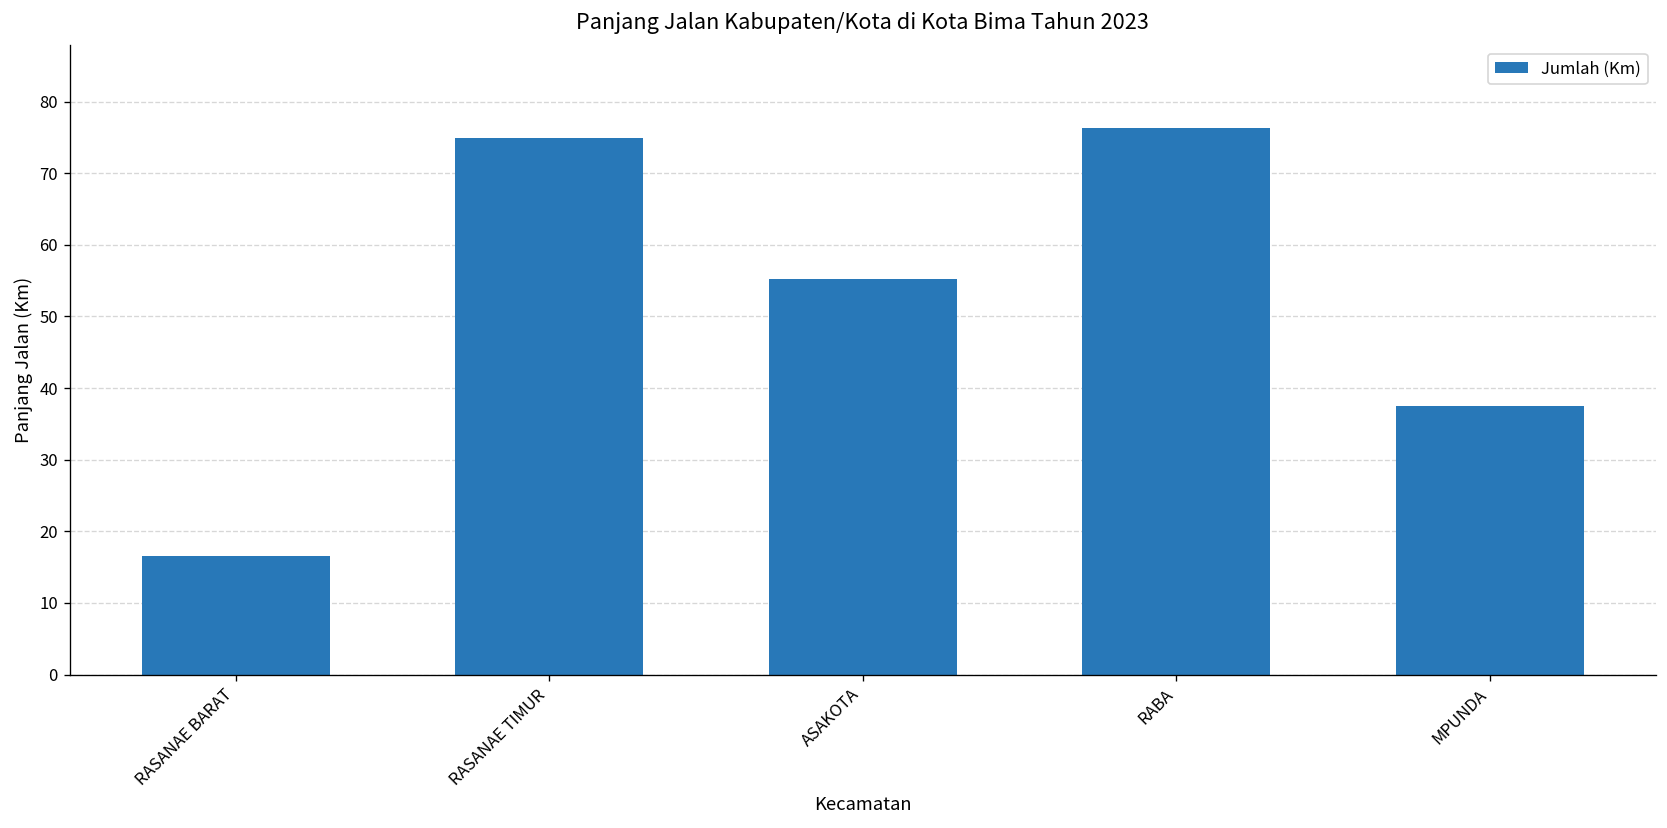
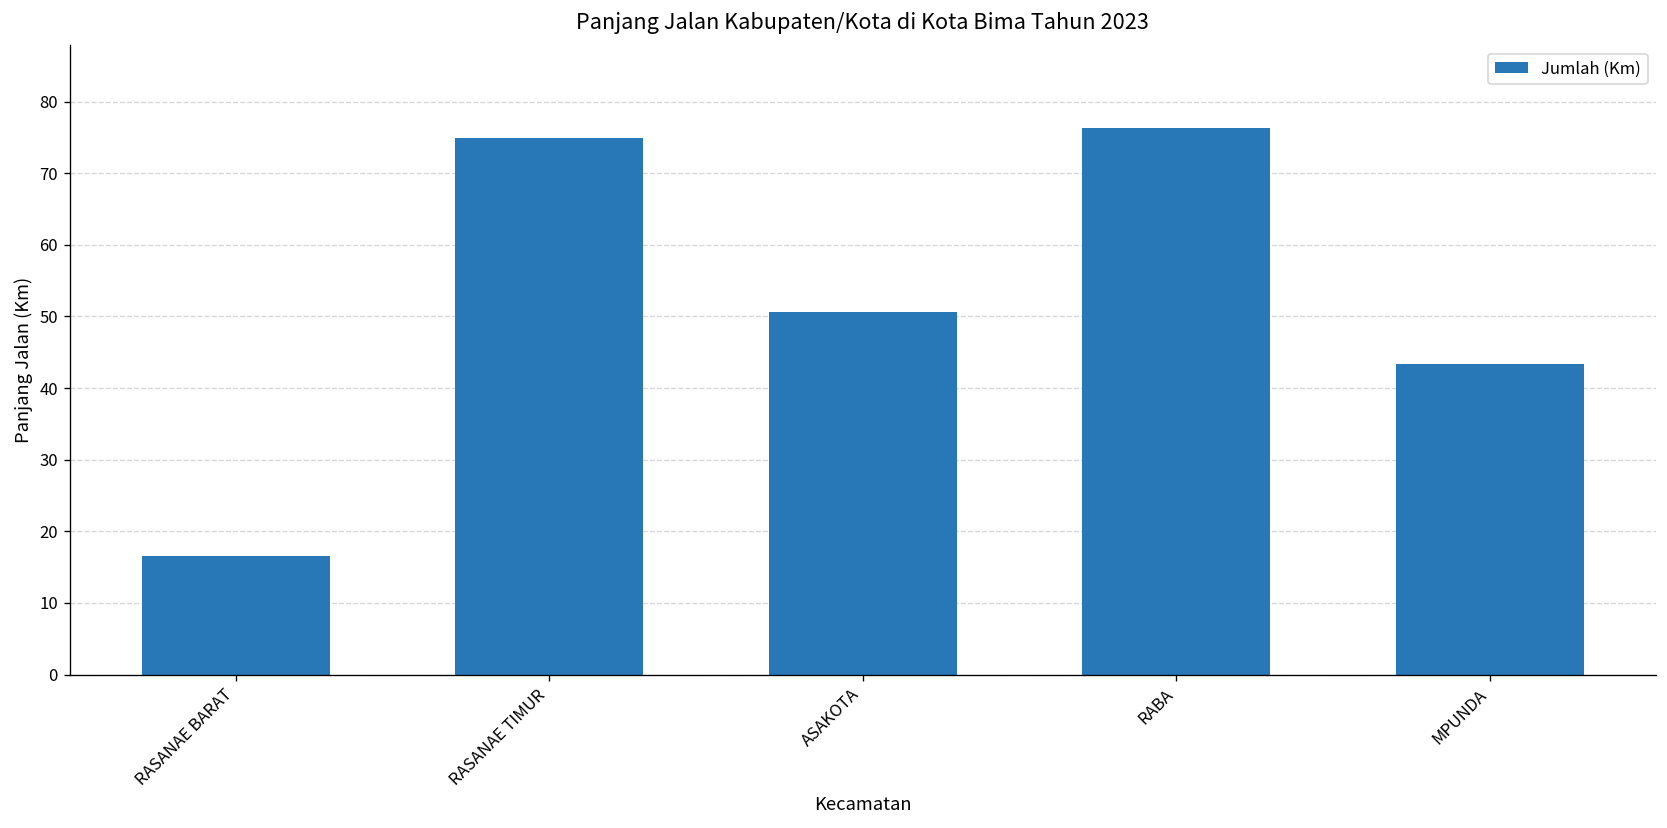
ASAKOTA: 55 -> 51
MPUNDA: 37 -> 43
